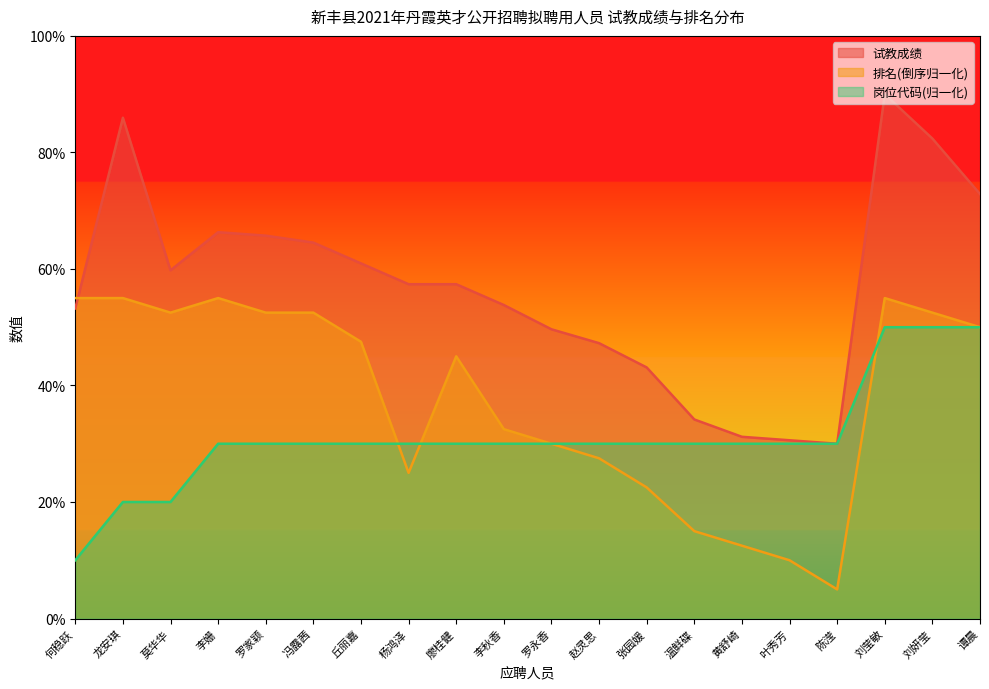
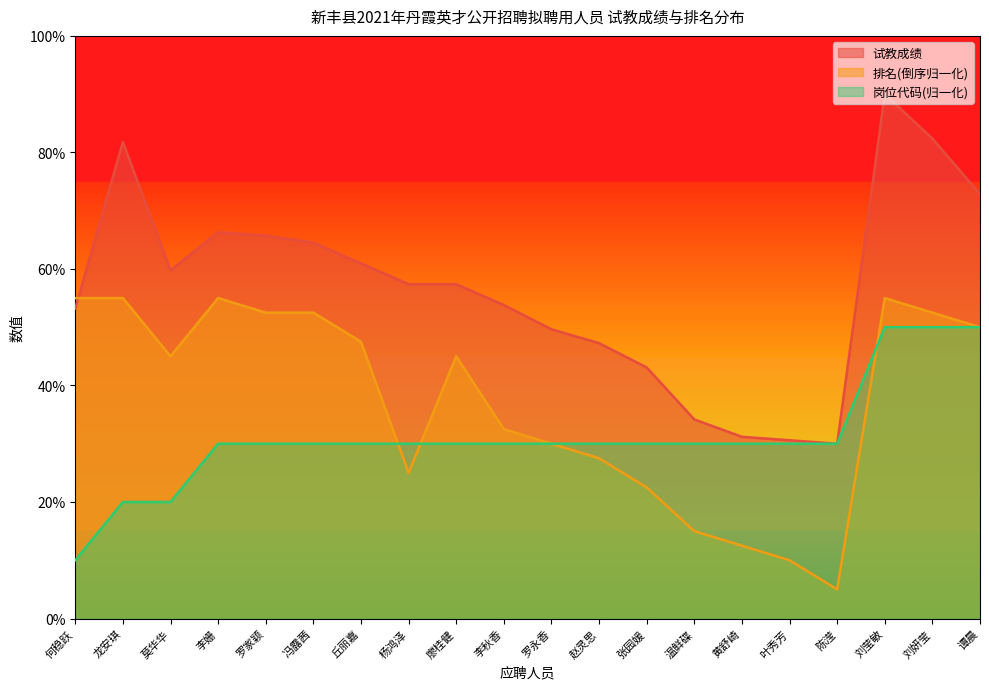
试教成绩, 龙安琪: 86% -> 82%
排名(倒序归一化), 莫华华: 53% -> 45%
